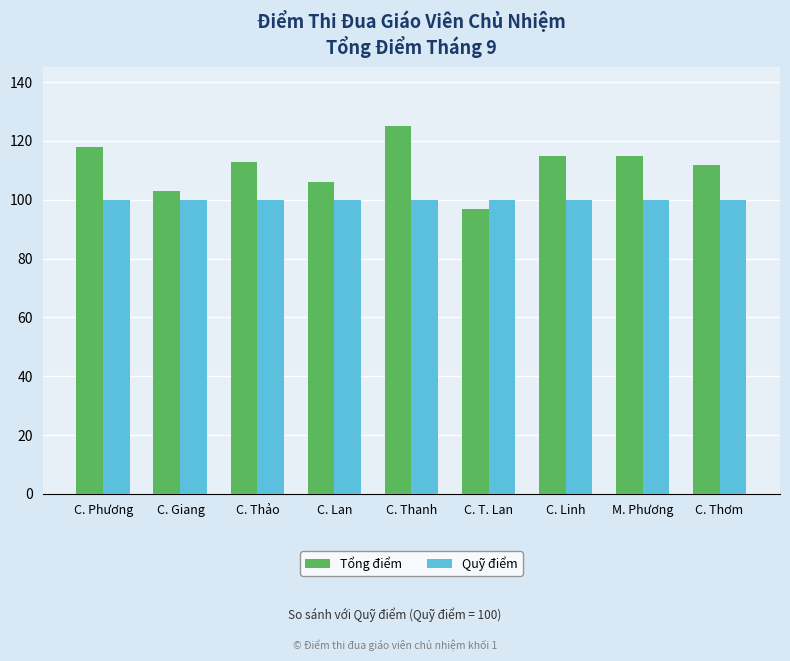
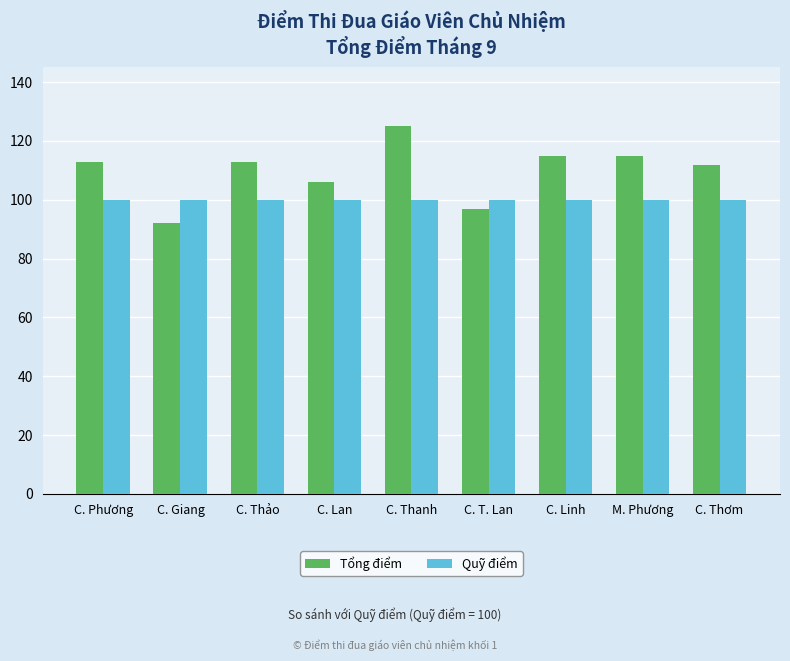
Tổng điểm, C. Phương: 118 -> 113
Tổng điểm, C. Giang: 103 -> 92
